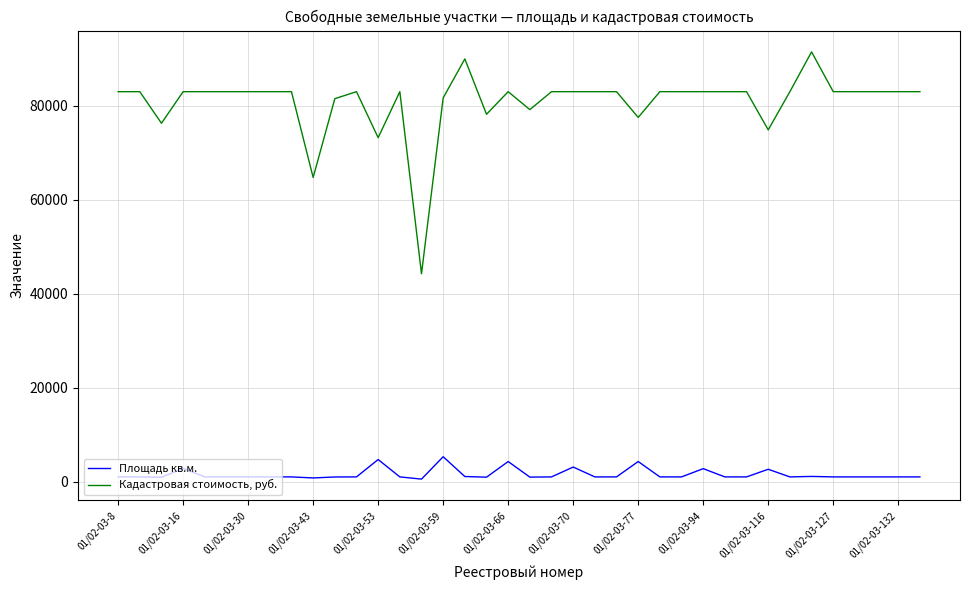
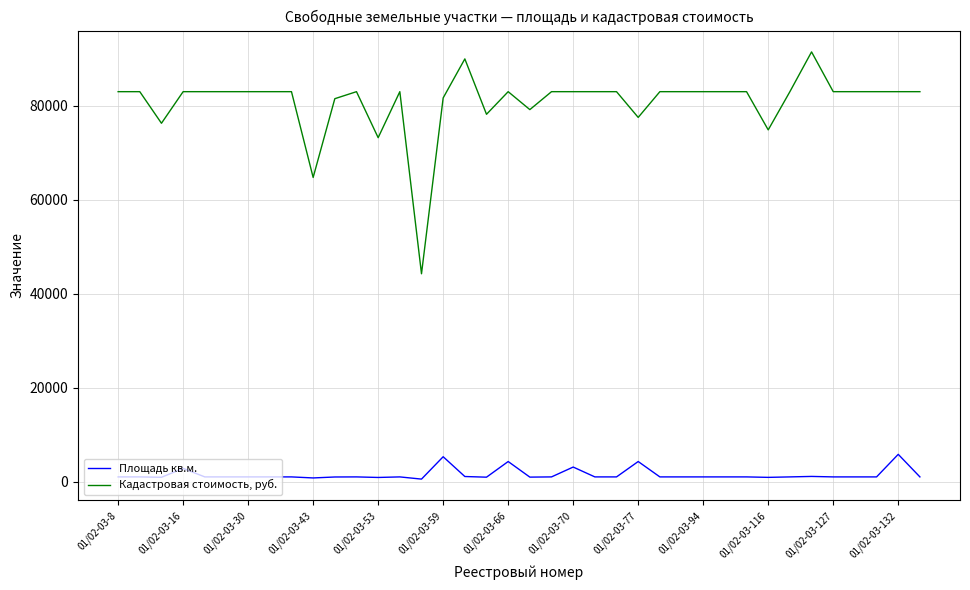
Площадь кв.м., 01/02-03-53: 5000 -> 1000
Площадь кв.м., 01/02-03-94: 3000 -> 1000
Площадь кв.м., 01/02-03-116: 3000 -> 1000
Площадь кв.м., 01/02-03-132: 1000 -> 6000
